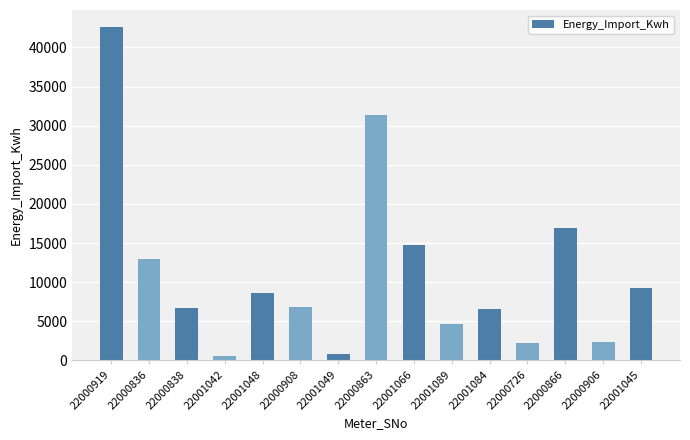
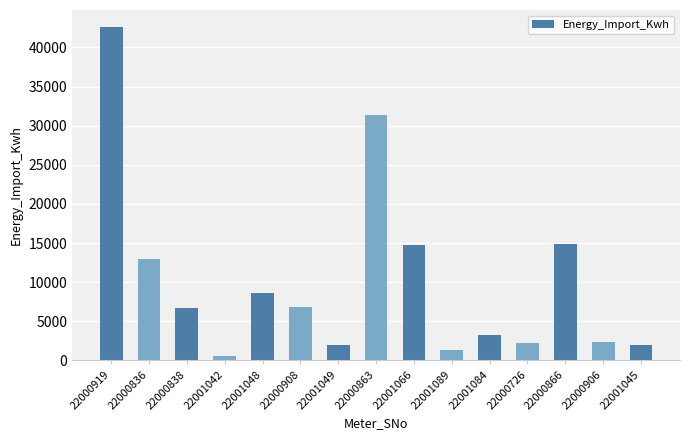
22001049: 1000 -> 2000
22001089: 5000 -> 1000
22001084: 7000 -> 3000
22000866: 17000 -> 15000
22001045: 9000 -> 2000
